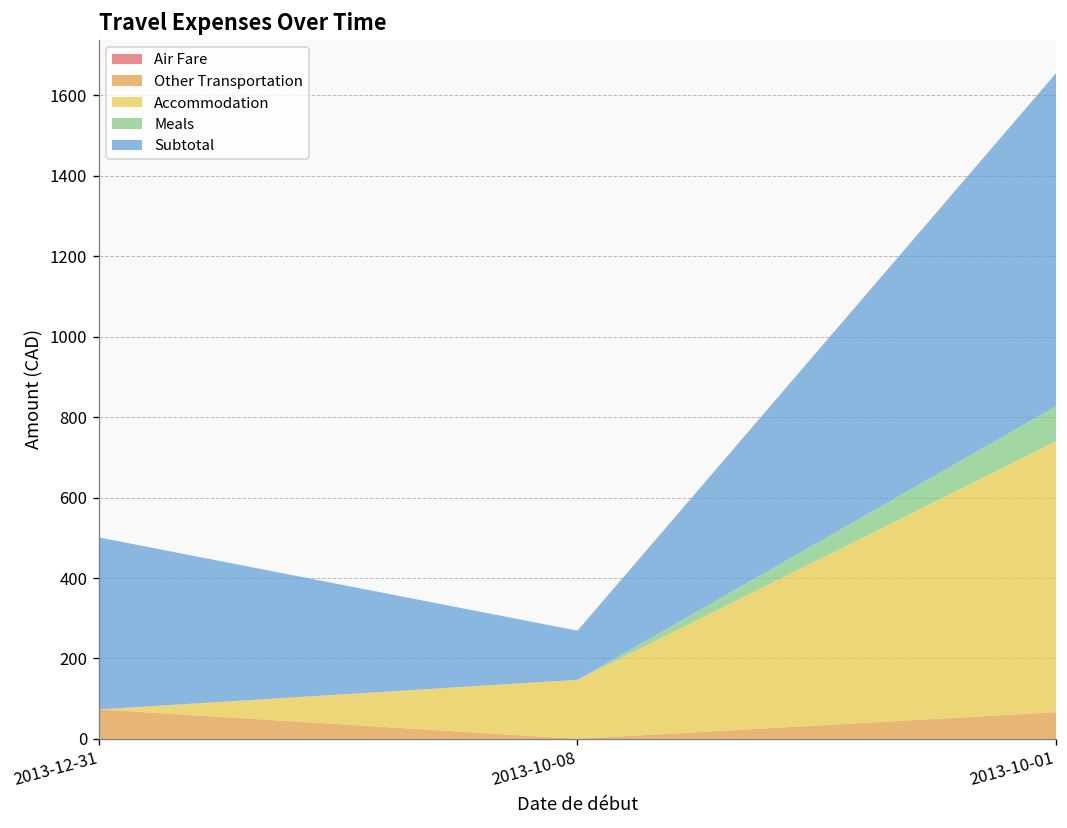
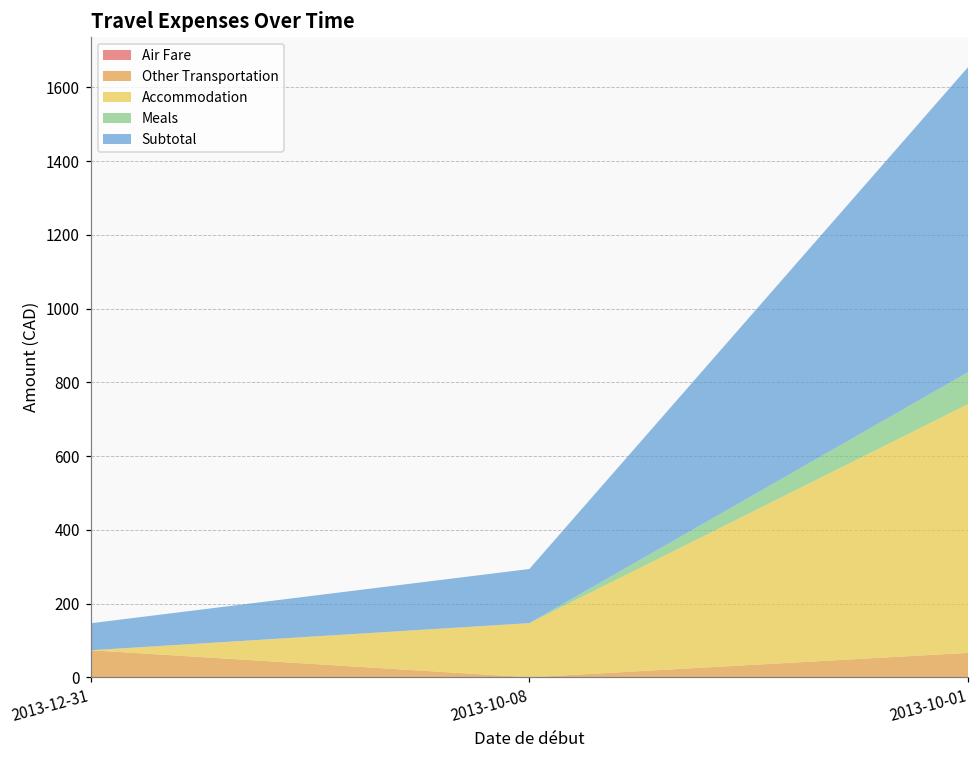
Subtotal, 2013-12-31: 430 -> 70
Subtotal, 2013-10-08: 120 -> 150
